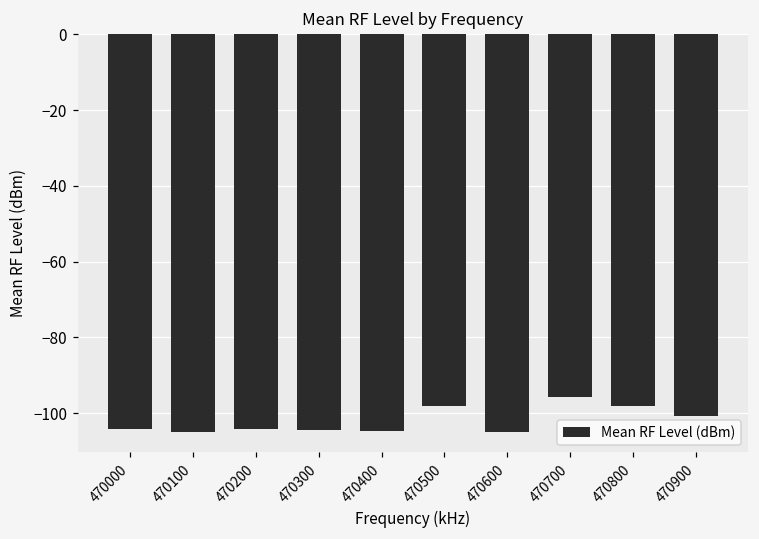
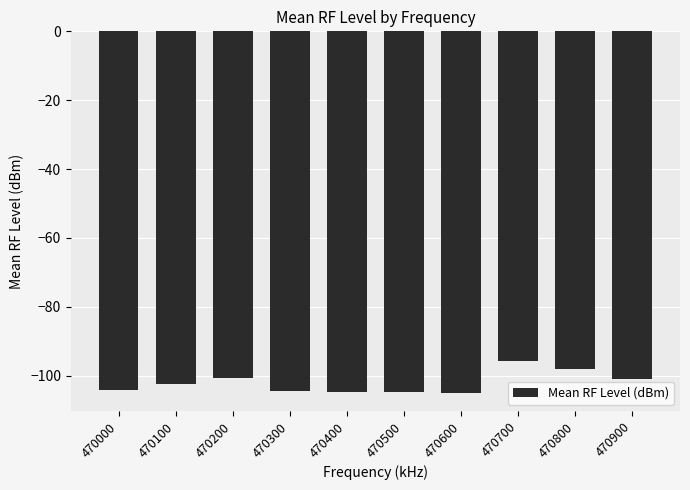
470100: -105 -> -102
470200: -104 -> -101
470500: -98 -> -105
